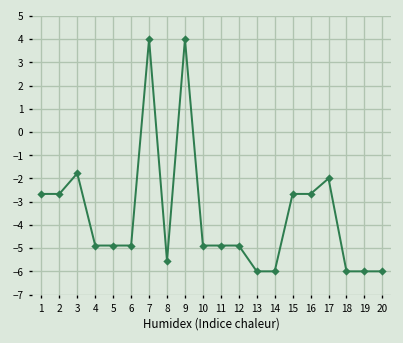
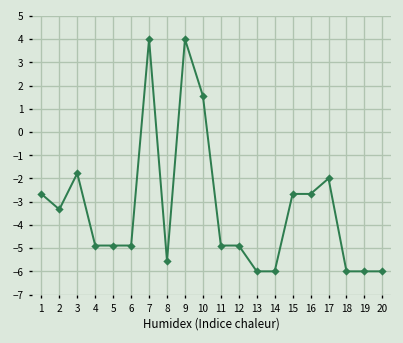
2: -2.7 -> -3.3
10: -4.9 -> 1.6
